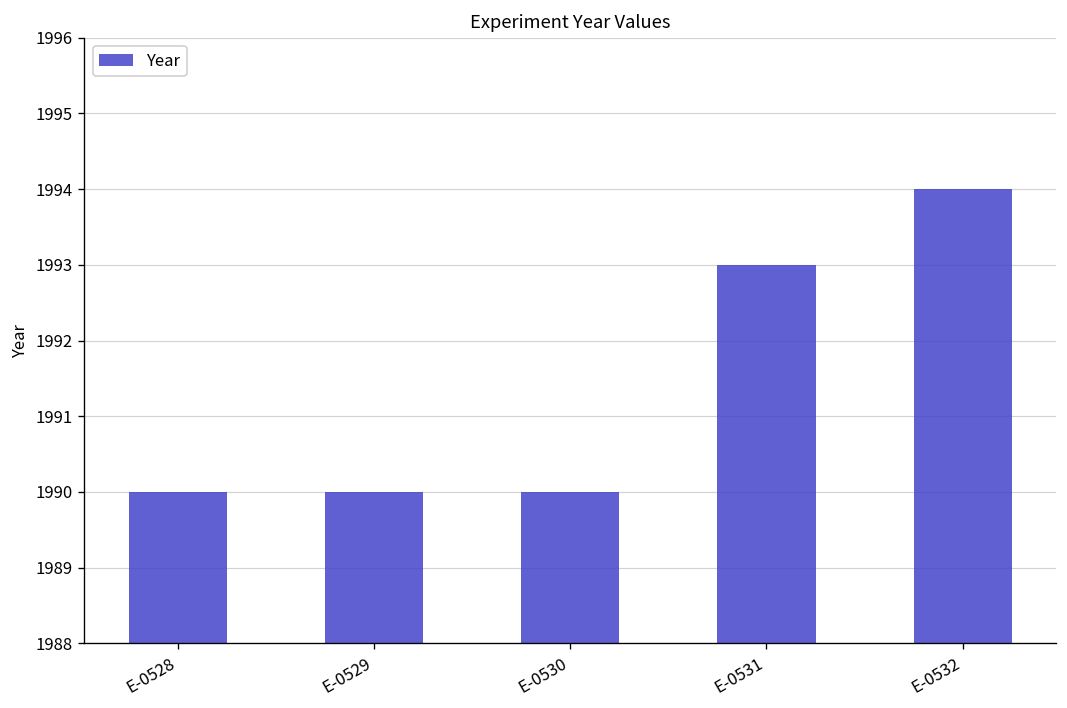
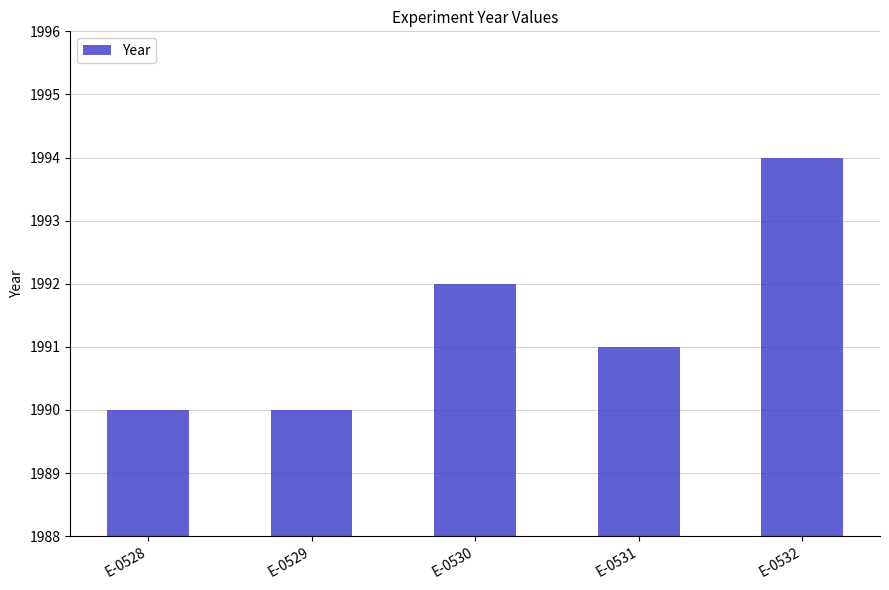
E-0530: 1990 -> 1992
E-0531: 1993 -> 1991
